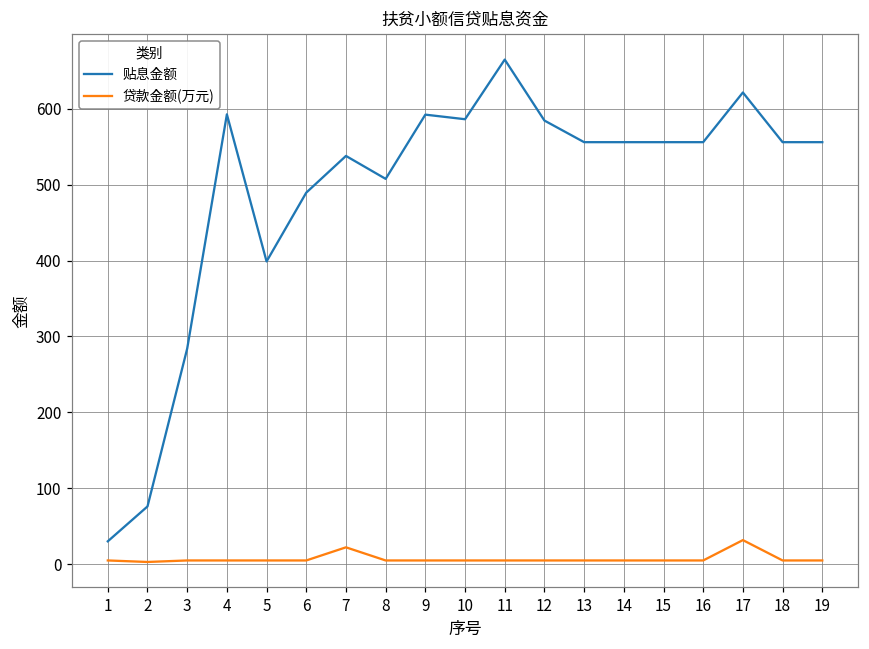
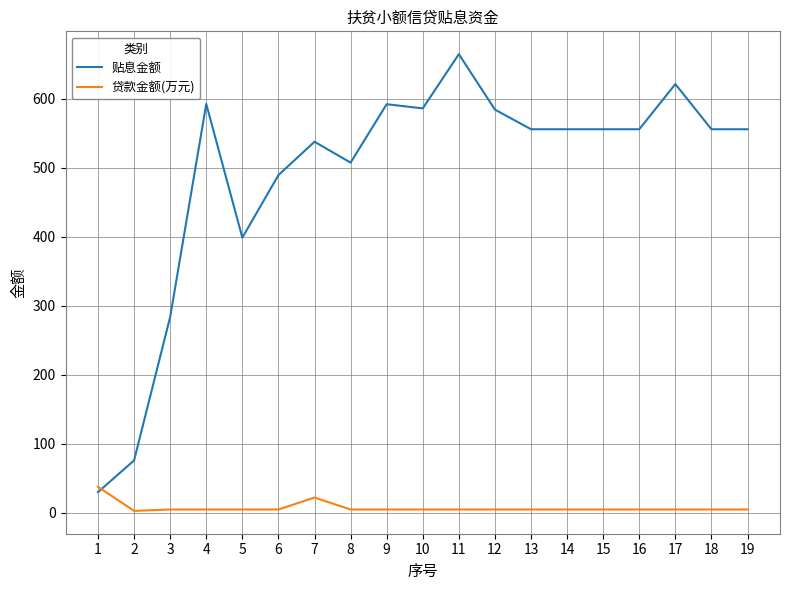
贷款金额(万元), 1: 10 -> 40
贷款金额(万元), 17: 30 -> 10
